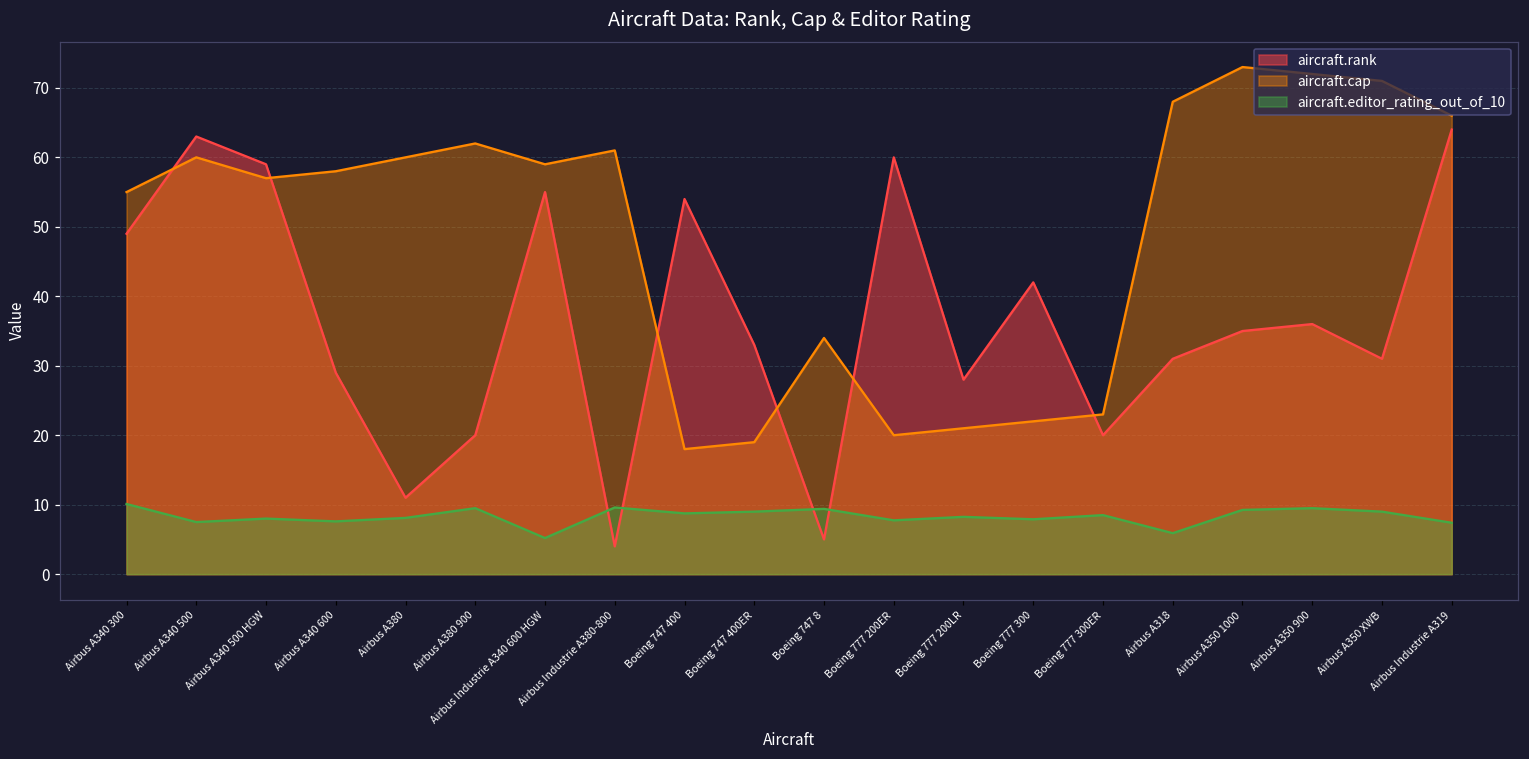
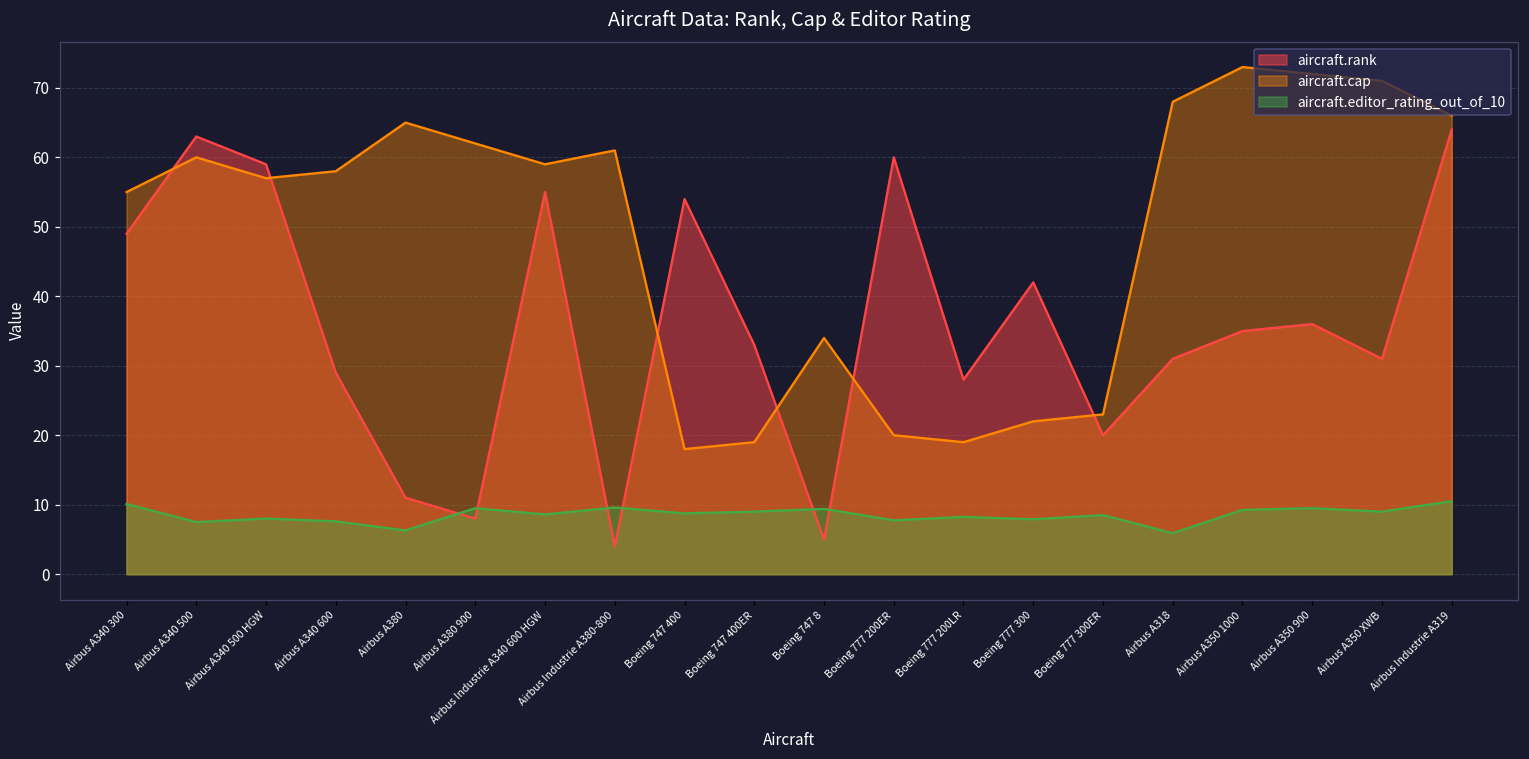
aircraft.cap, Airbus A380: 60 -> 65
aircraft.editor_rating_out_of_10, Airbus A380: 8 -> 6
aircraft.rank, Airbus A380 900: 20 -> 8
aircraft.editor_rating_out_of_10, Airbus Industrie A340 600 HGW: 5 -> 9
aircraft.cap, Boeing 777 200LR: 21 -> 19
aircraft.editor_rating_out_of_10, Airbus Industrie A319: 7 -> 11
